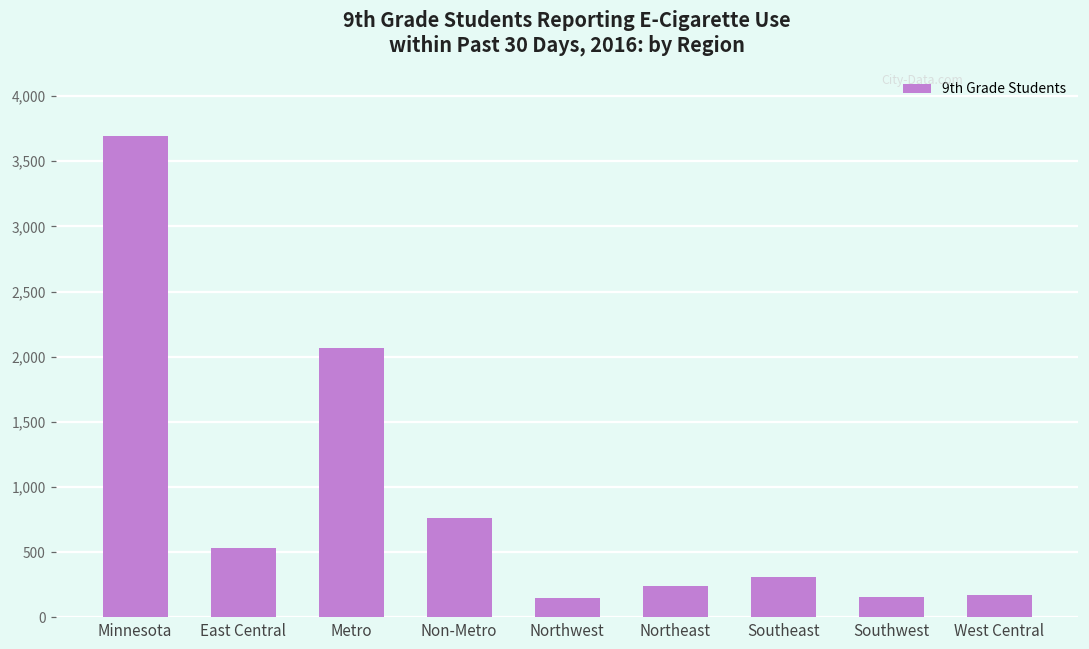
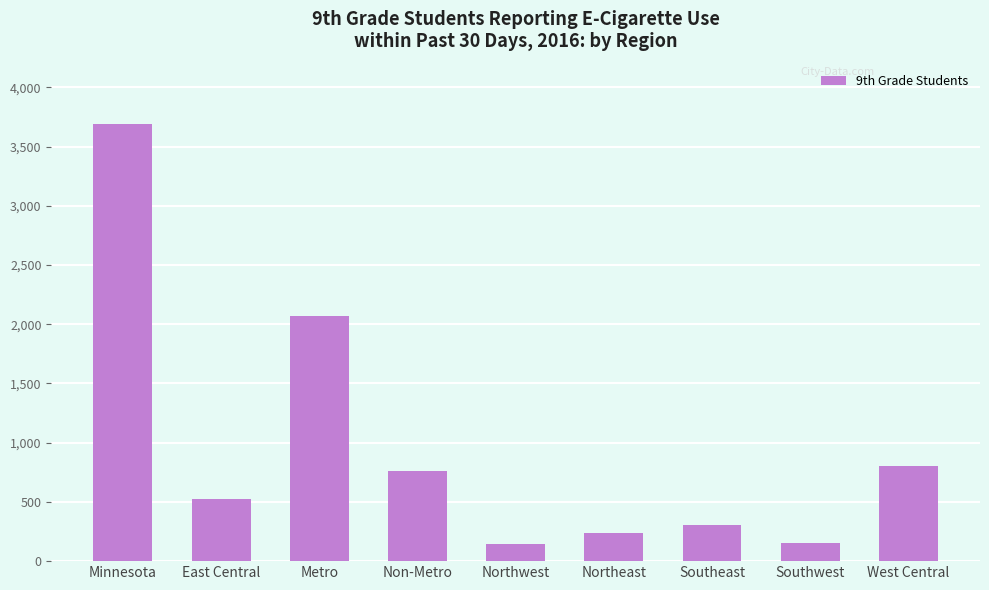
West Central: 170 -> 800
